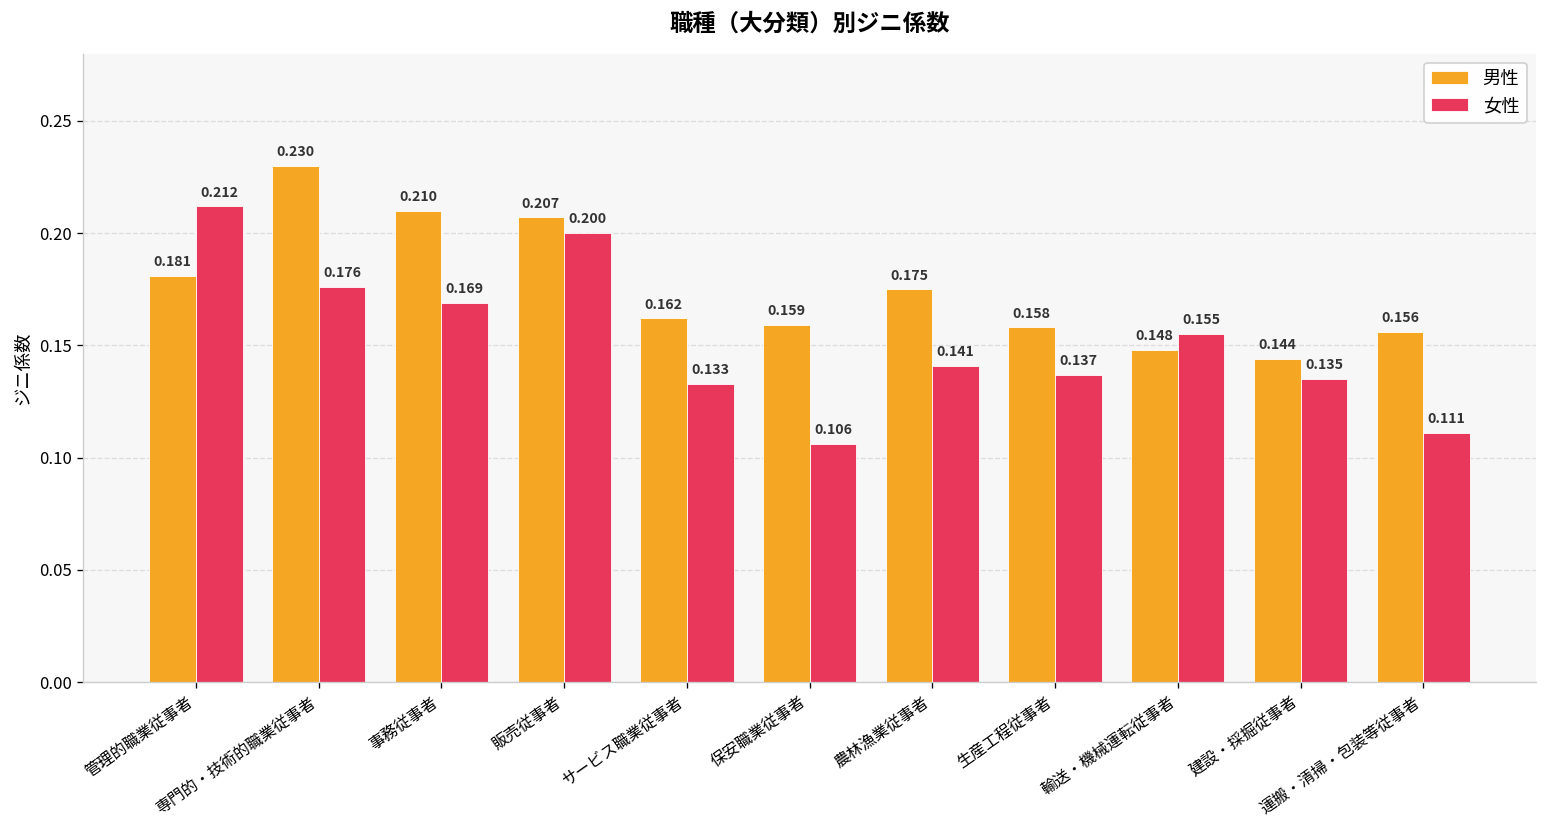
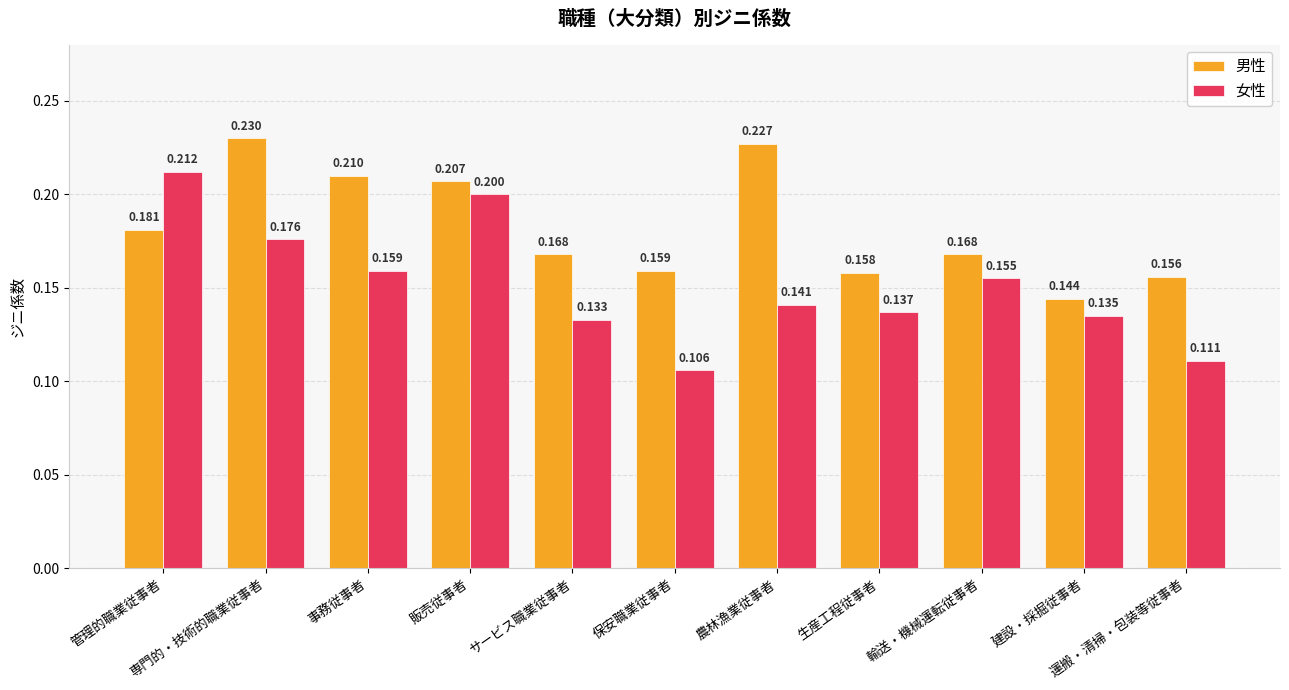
女性, 事務従事者: 0.169 -> 0.159
男性, サービス職業従事者: 0.162 -> 0.168
男性, 農林漁業従事者: 0.175 -> 0.227
男性, 輸送・機械運転従事者: 0.148 -> 0.168
